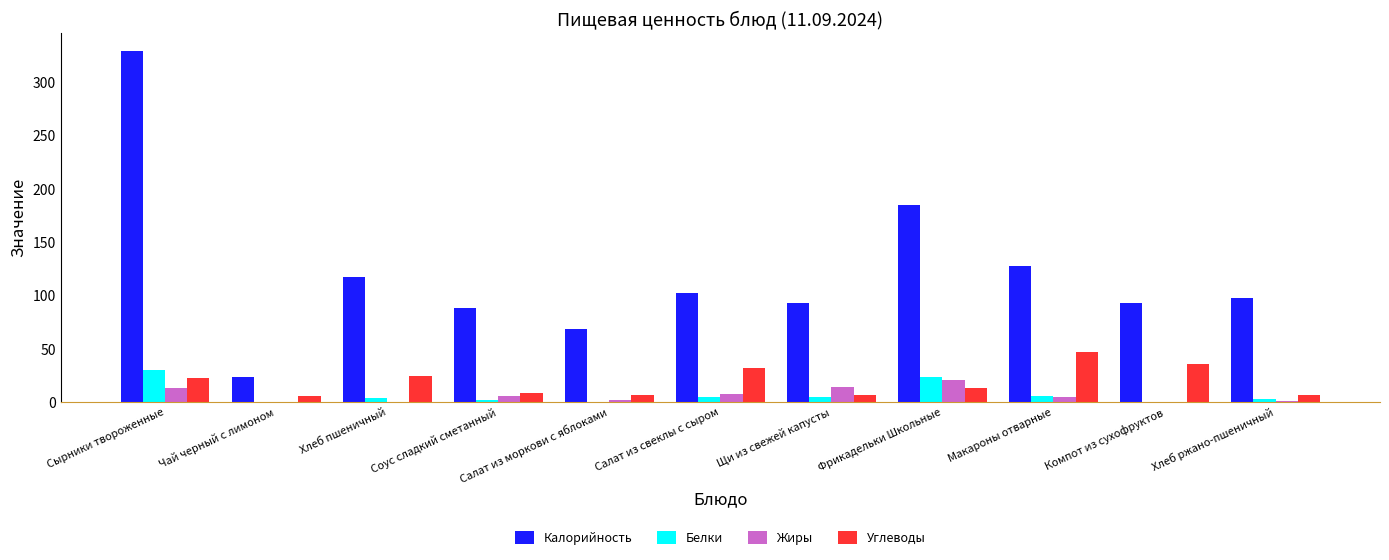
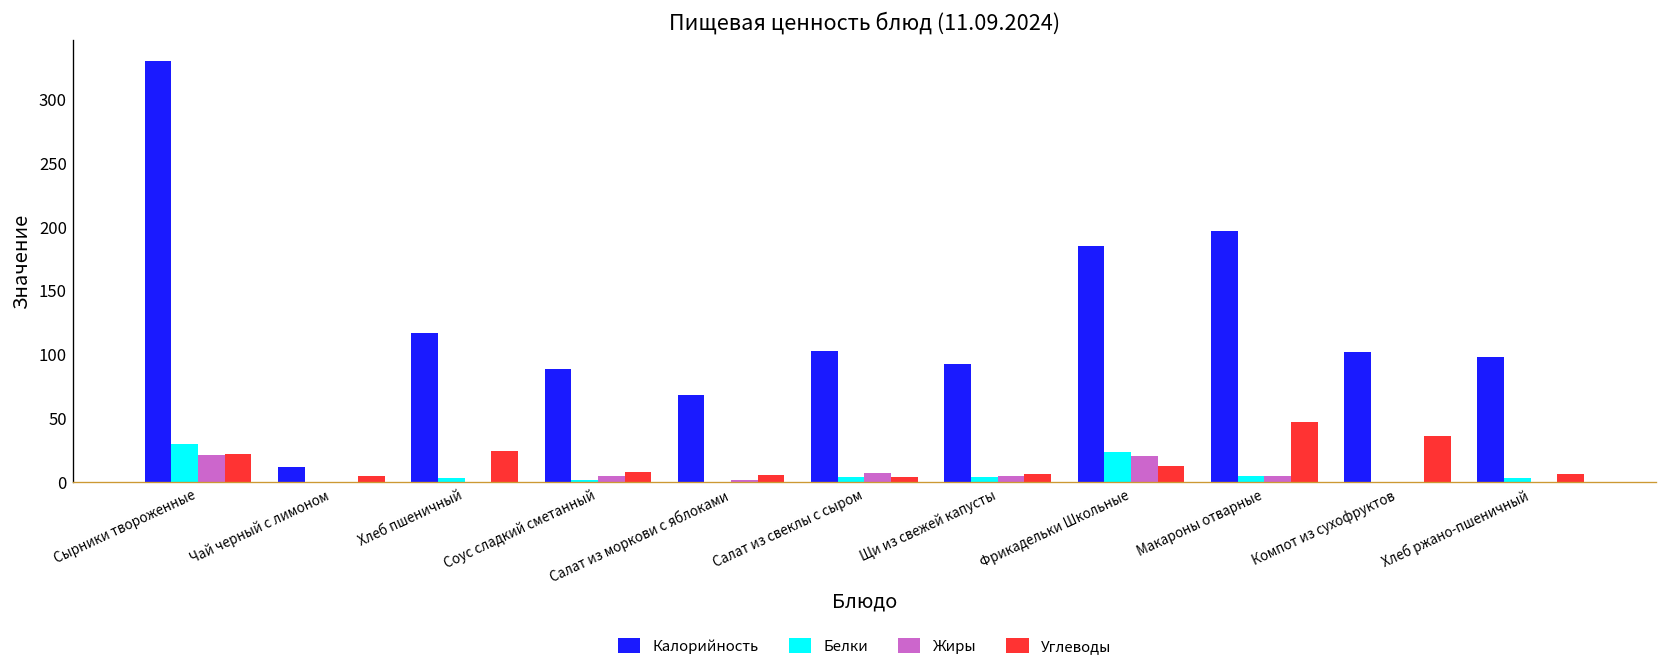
Жиры, Сырники твороженные: 13 -> 21
Калорийность, Чай черный с лимоном: 24 -> 12
Углеводы, Салат из свеклы с сыром: 32 -> 5
Жиры, Щи из свежей капусты: 14 -> 5
Калорийность, Макароны отварные: 128 -> 197
Калорийность, Компот из сухофруктов: 93 -> 102
